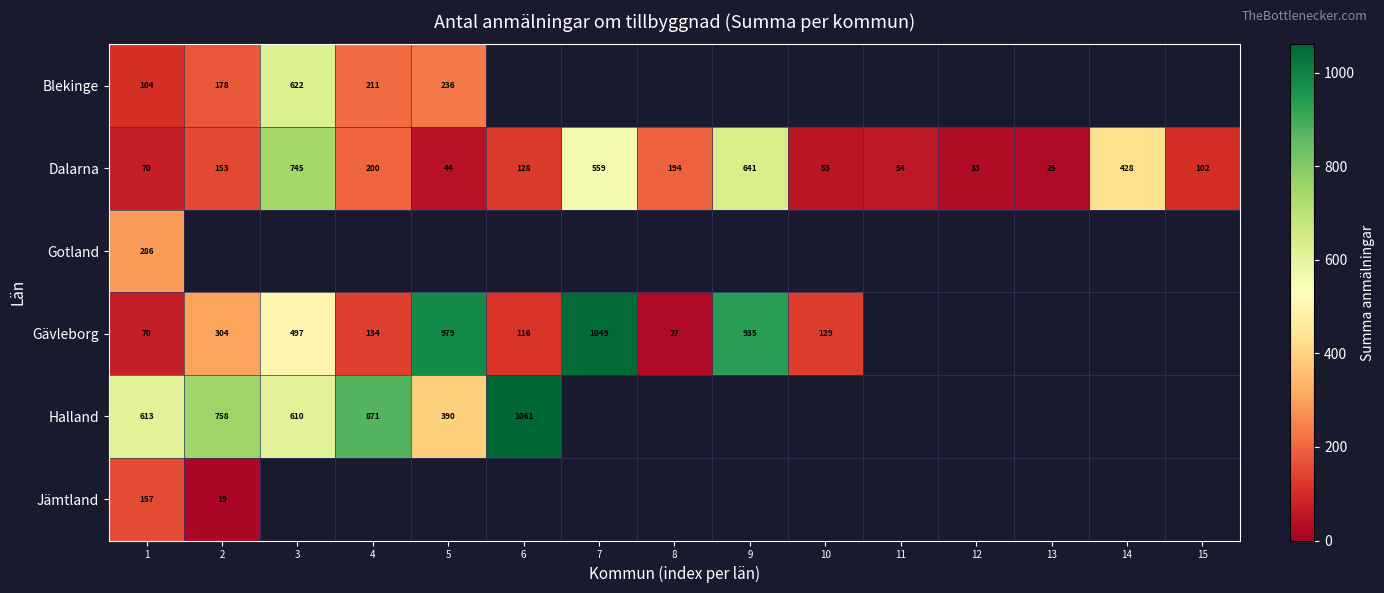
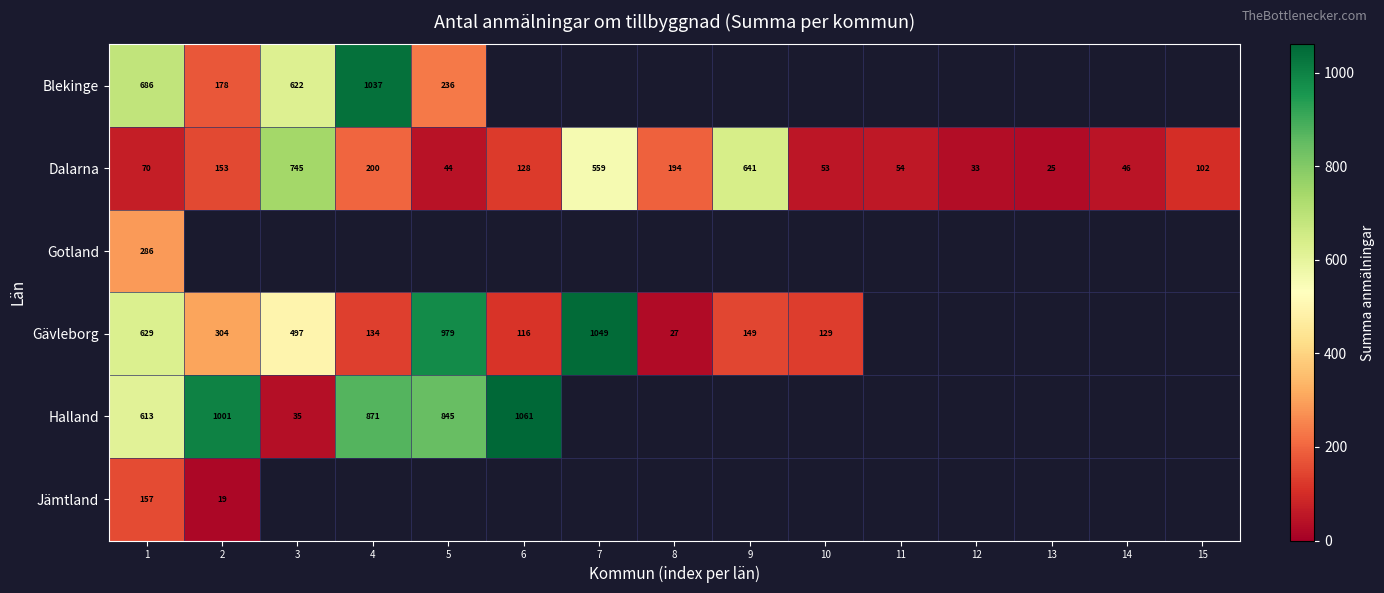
Blekinge, 1: 104 -> 686
Blekinge, 4: 211 -> 1037
Dalarna, 14: 428 -> 46
Gävleborg, 1: 70 -> 629
Gävleborg, 9: 935 -> 149
Halland, 2: 758 -> 1001
Halland, 3: 610 -> 35
Halland, 5: 390 -> 845
